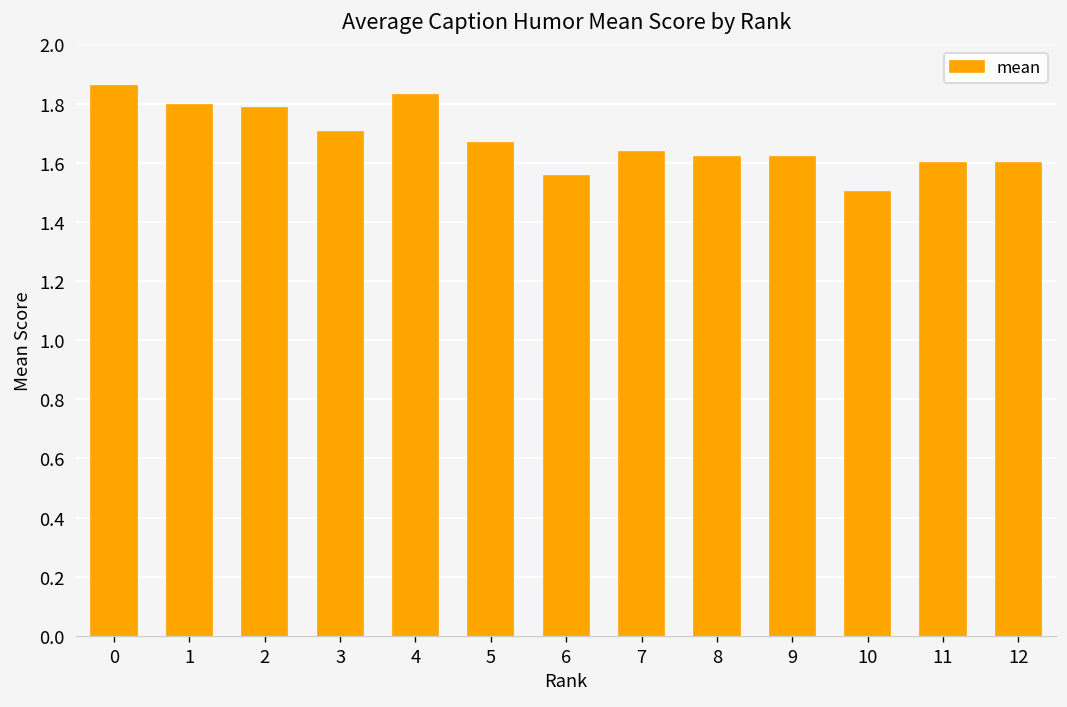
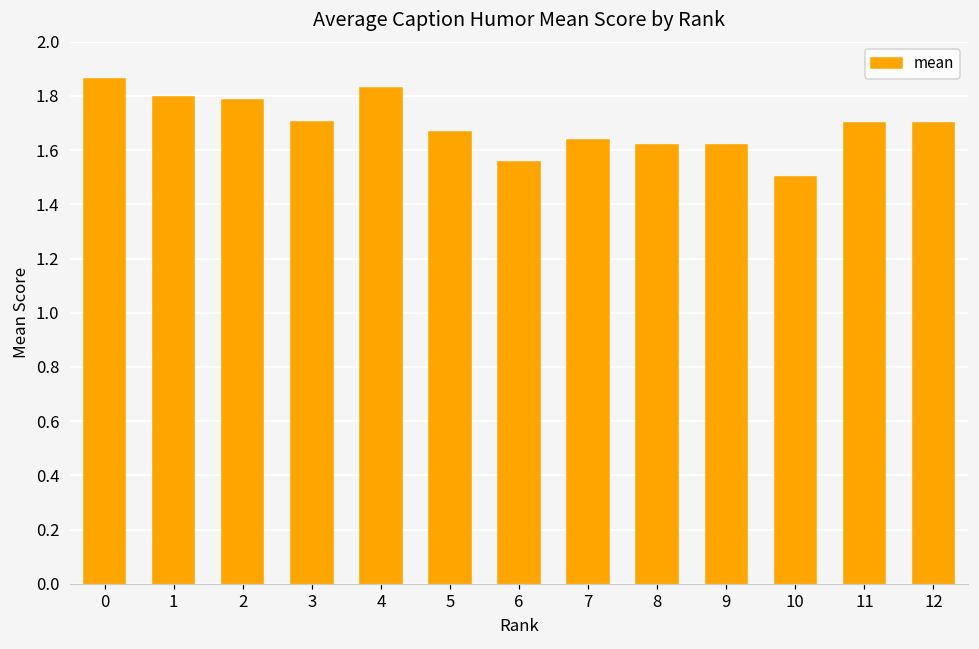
11: 1.6 -> 1.7
12: 1.6 -> 1.7
